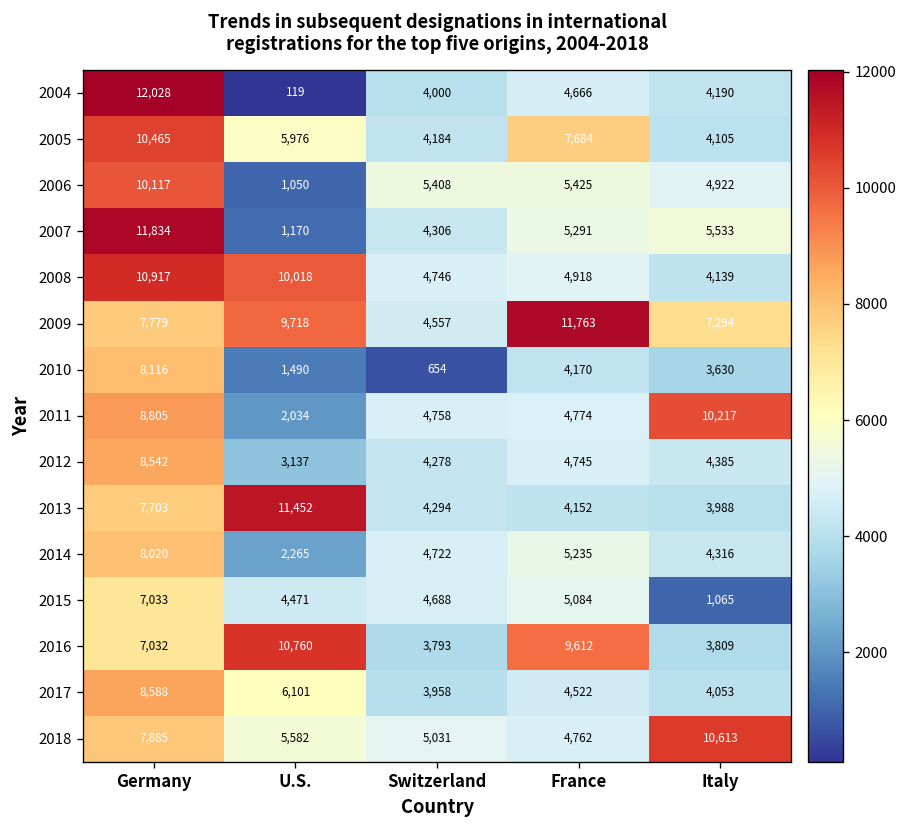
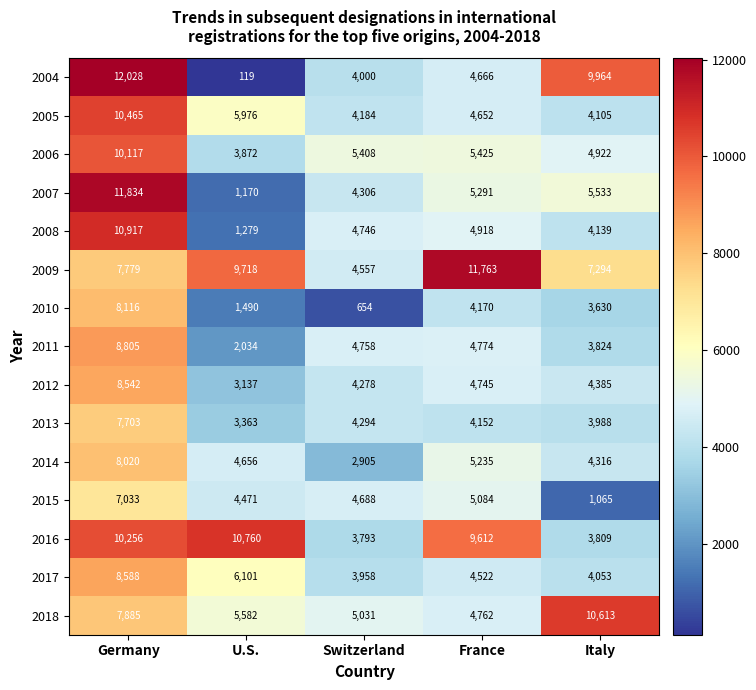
2004, Italy: 4,190 -> 9,964
2005, France: 7,684 -> 4,652
2006, U.S.: 1,050 -> 3,872
2008, U.S.: 10,018 -> 1,279
2011, Italy: 10,217 -> 3,824
2013, U.S.: 11,452 -> 3,363
2014, U.S.: 2,265 -> 4,656
2014, Switzerland: 4,722 -> 2,905
2016, Germany: 7,032 -> 10,256
